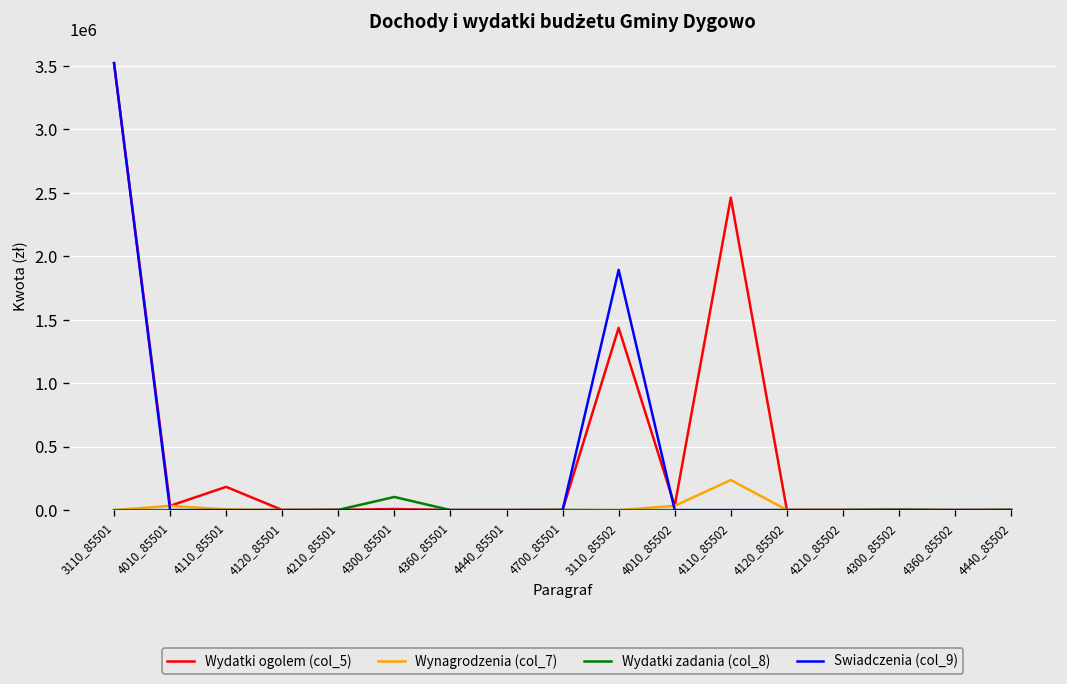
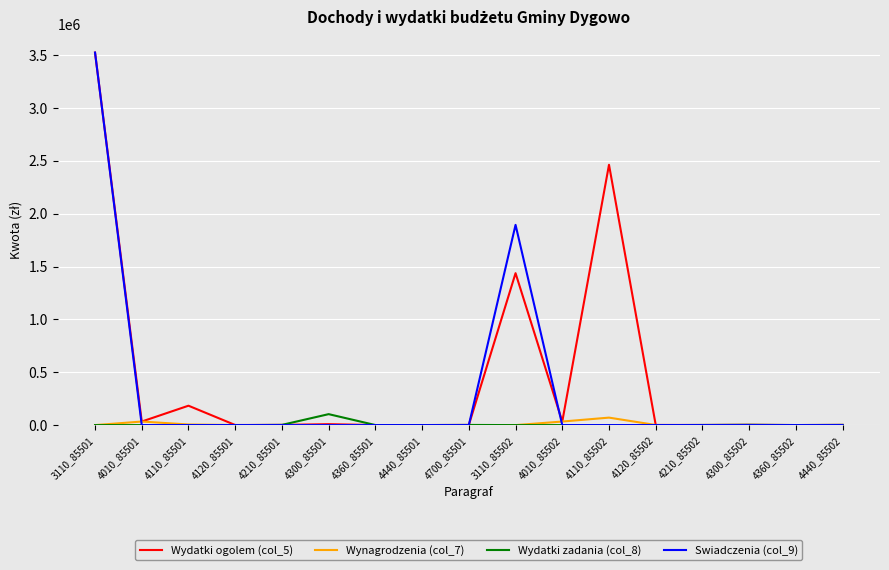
Wynagrodzenia (col_7), 4110_85502: 240000 -> 70000
